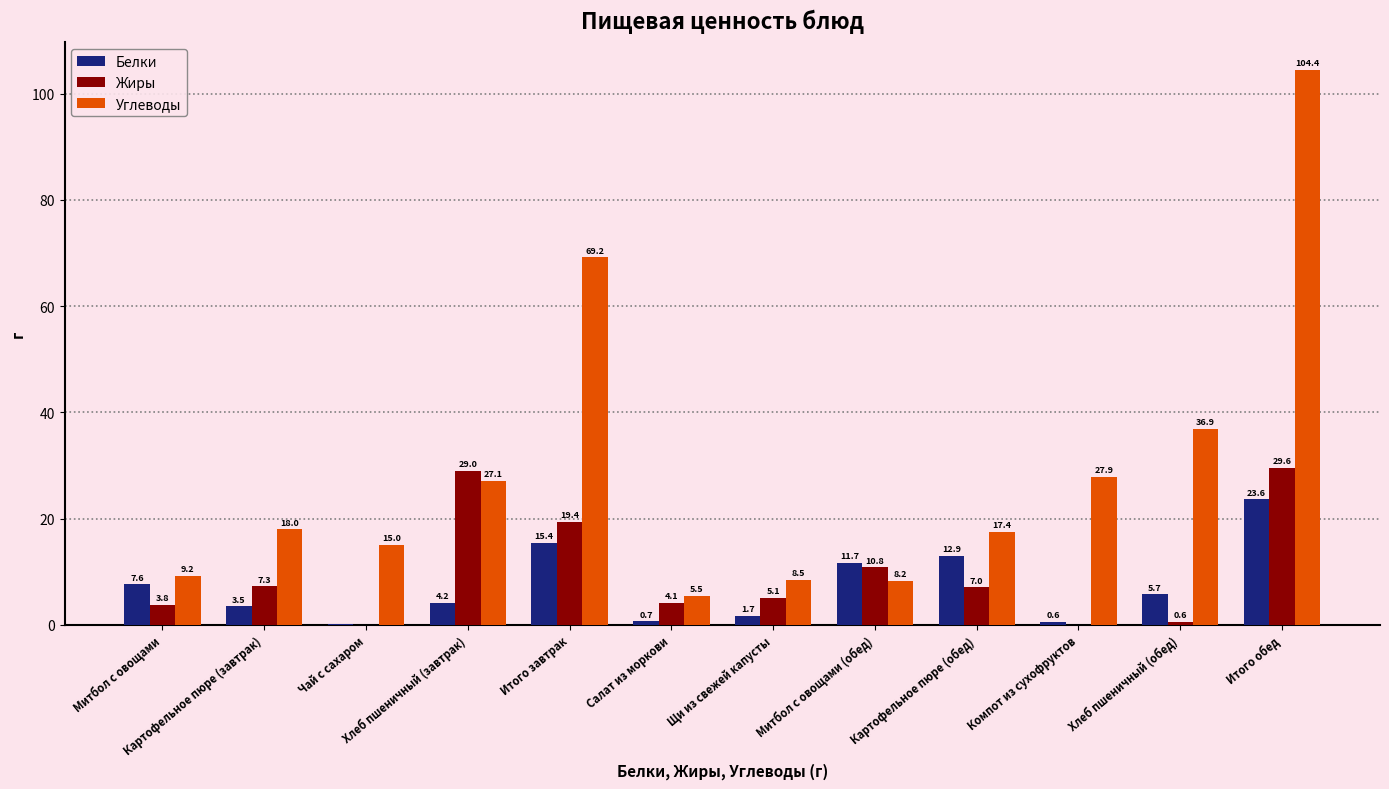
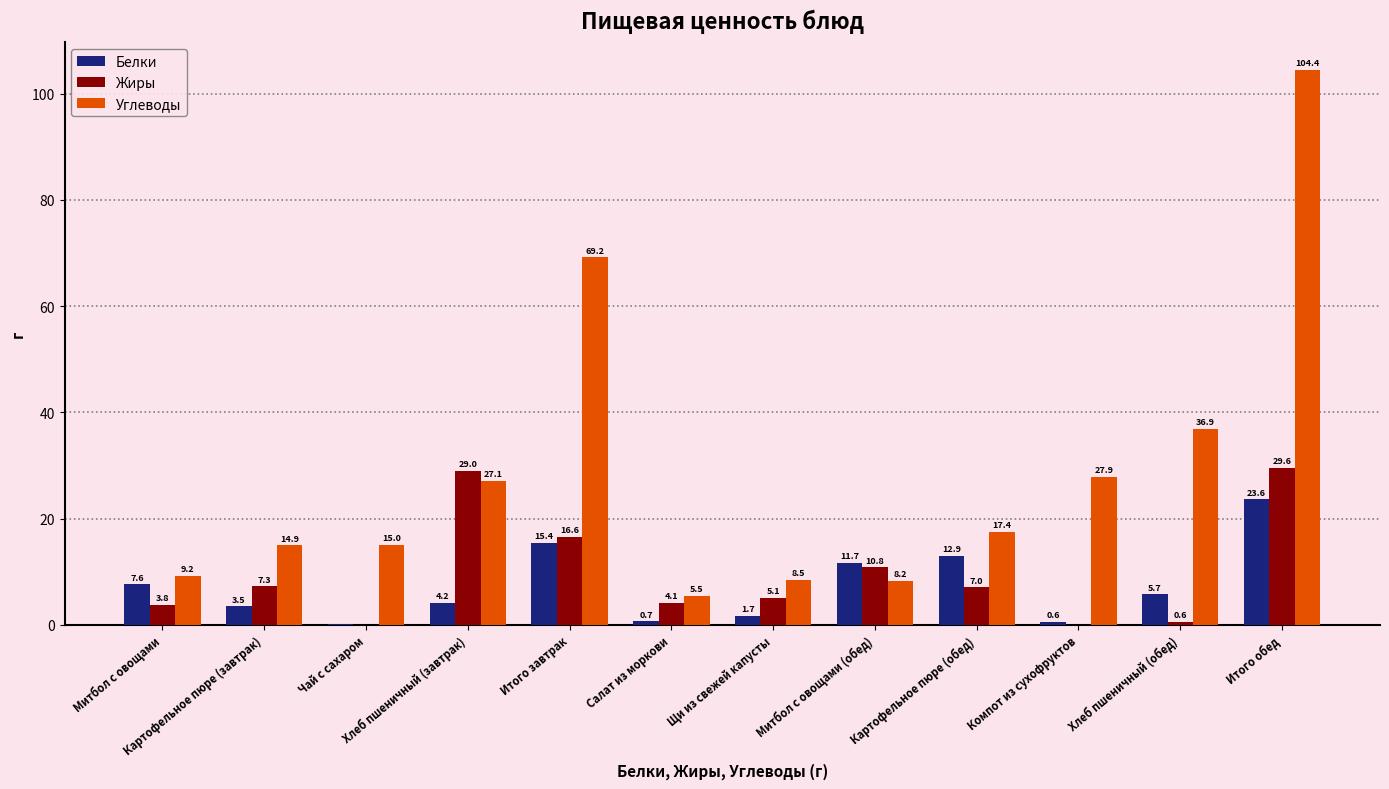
Углеводы, Картофельное пюре (завтрак): 18.0 -> 14.9
Жиры, Итого завтрак: 19.4 -> 16.6
